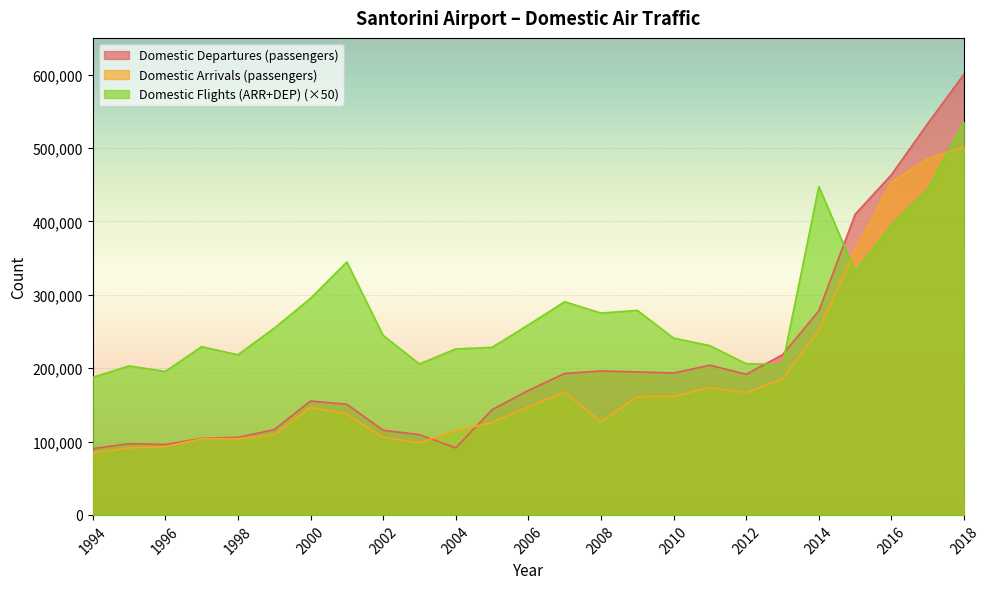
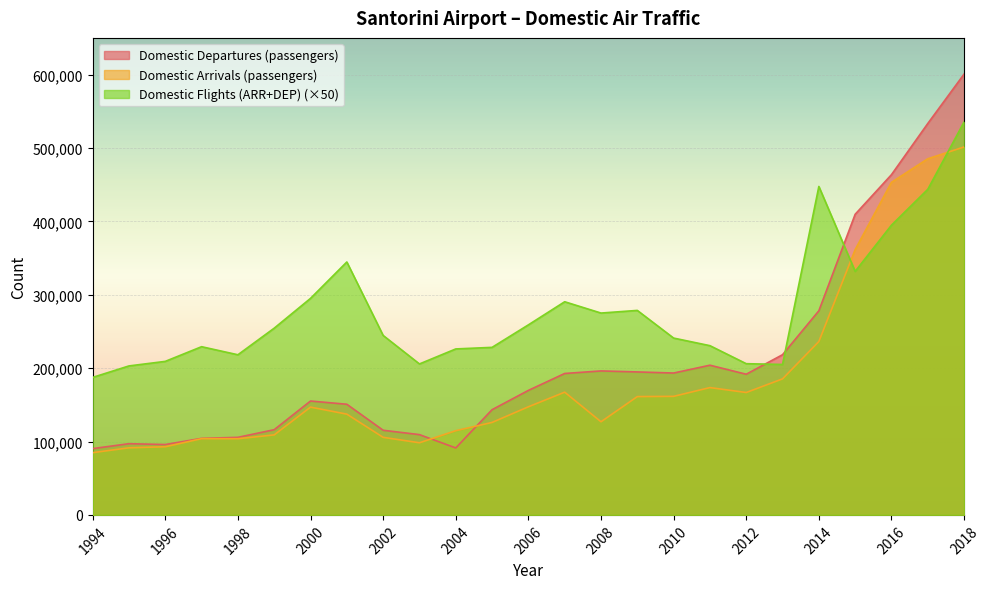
Domestic Flights (ARR+DEP) (×50), 1996: 200,000 -> 210,000
Domestic Arrivals (passengers), 2014: 250,000 -> 240,000
